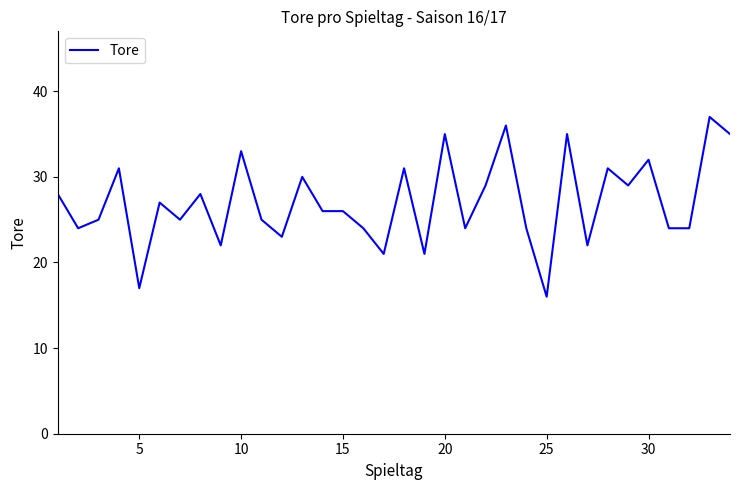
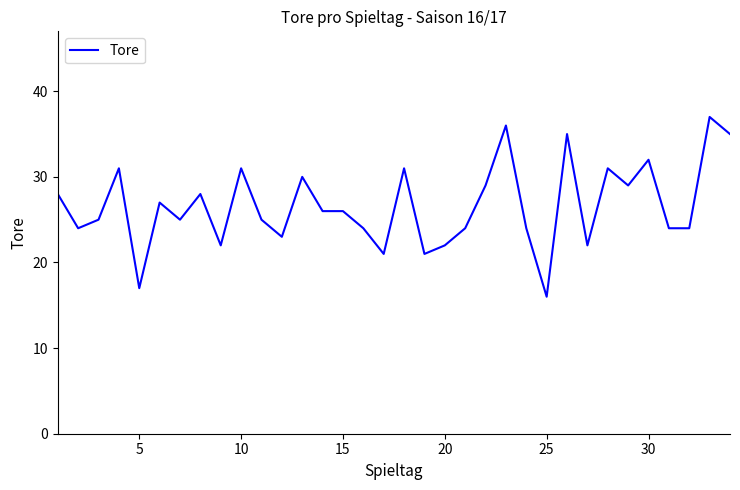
10: 33 -> 31
20: 35 -> 22
